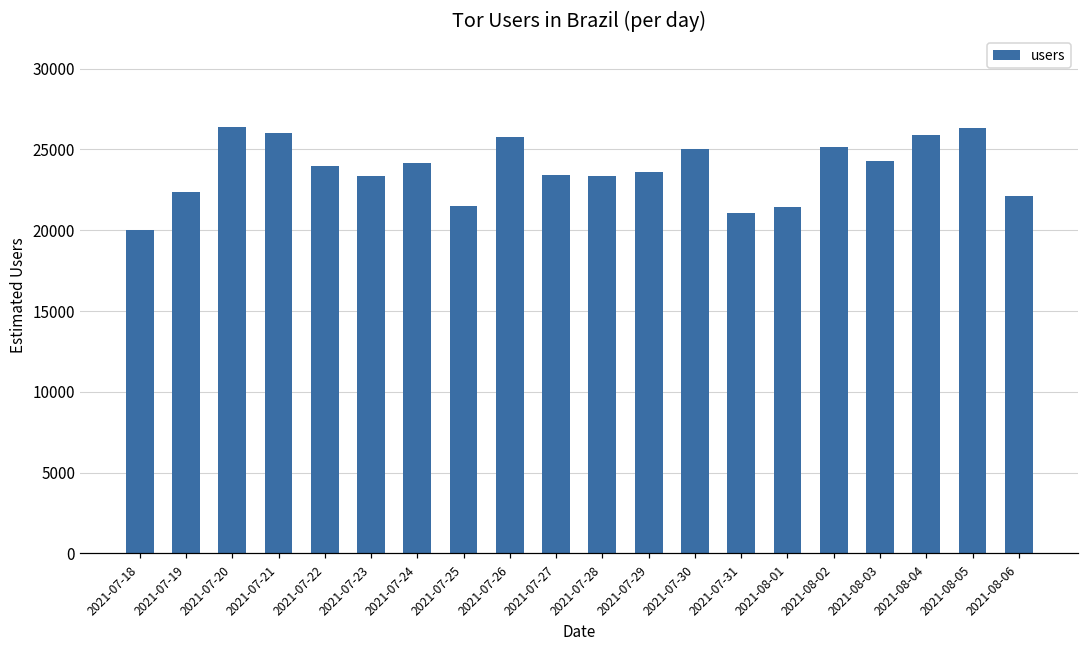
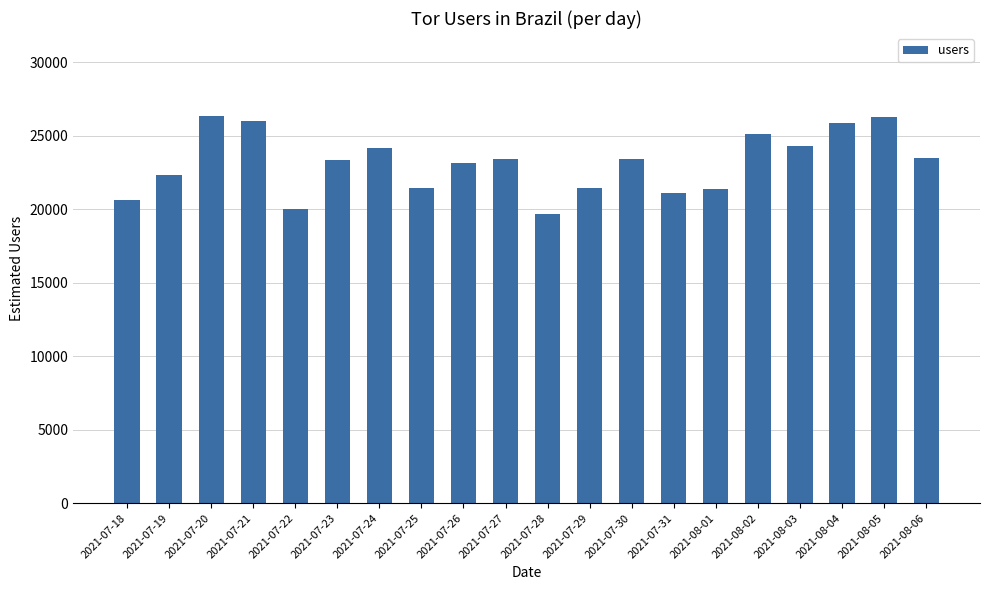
2021-07-18: 20000 -> 20600
2021-07-22: 24000 -> 20000
2021-07-26: 25800 -> 23200
2021-07-28: 23400 -> 19700
2021-07-29: 23600 -> 21500
2021-07-30: 25000 -> 23500
2021-08-06: 22100 -> 23500
